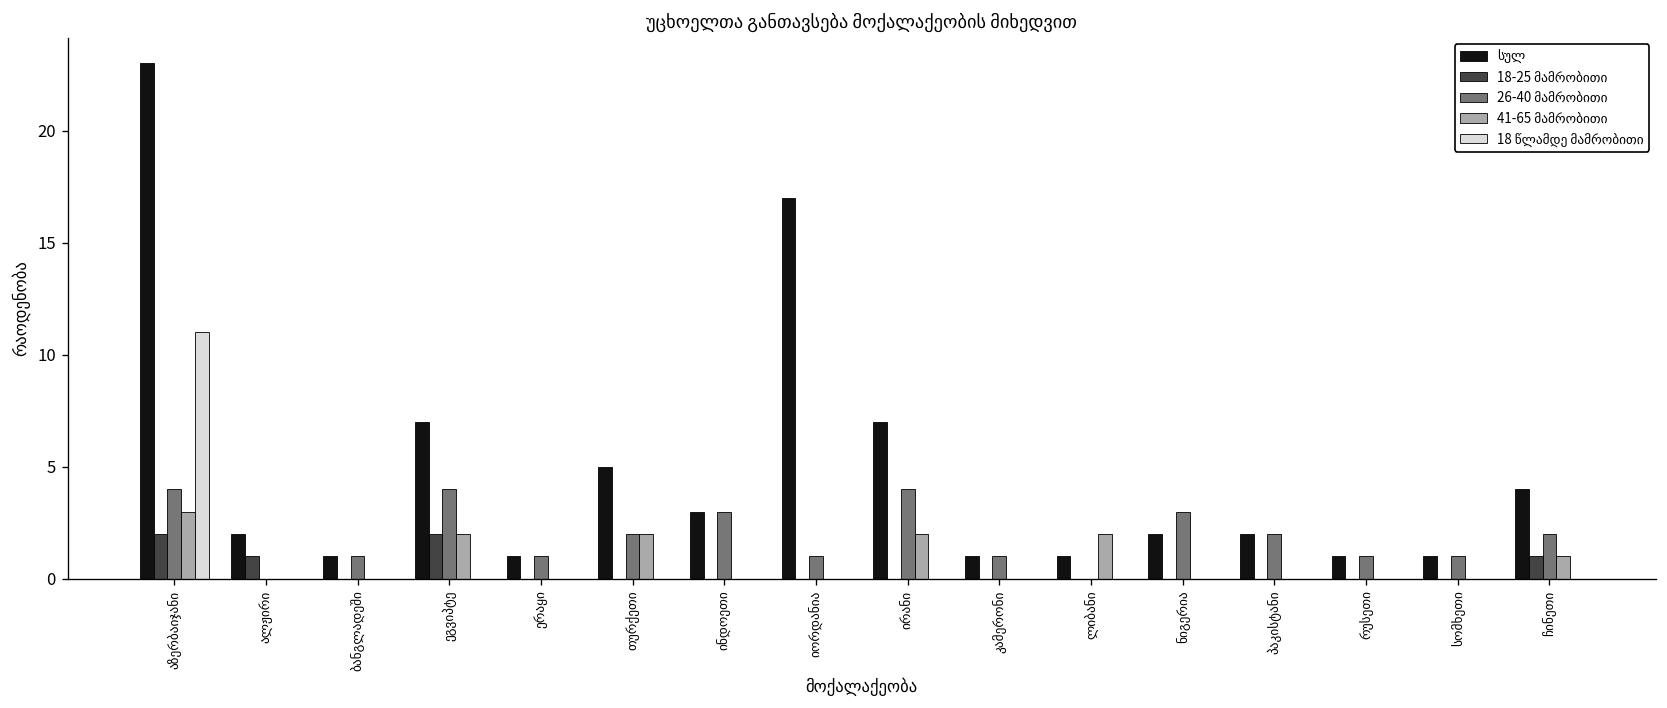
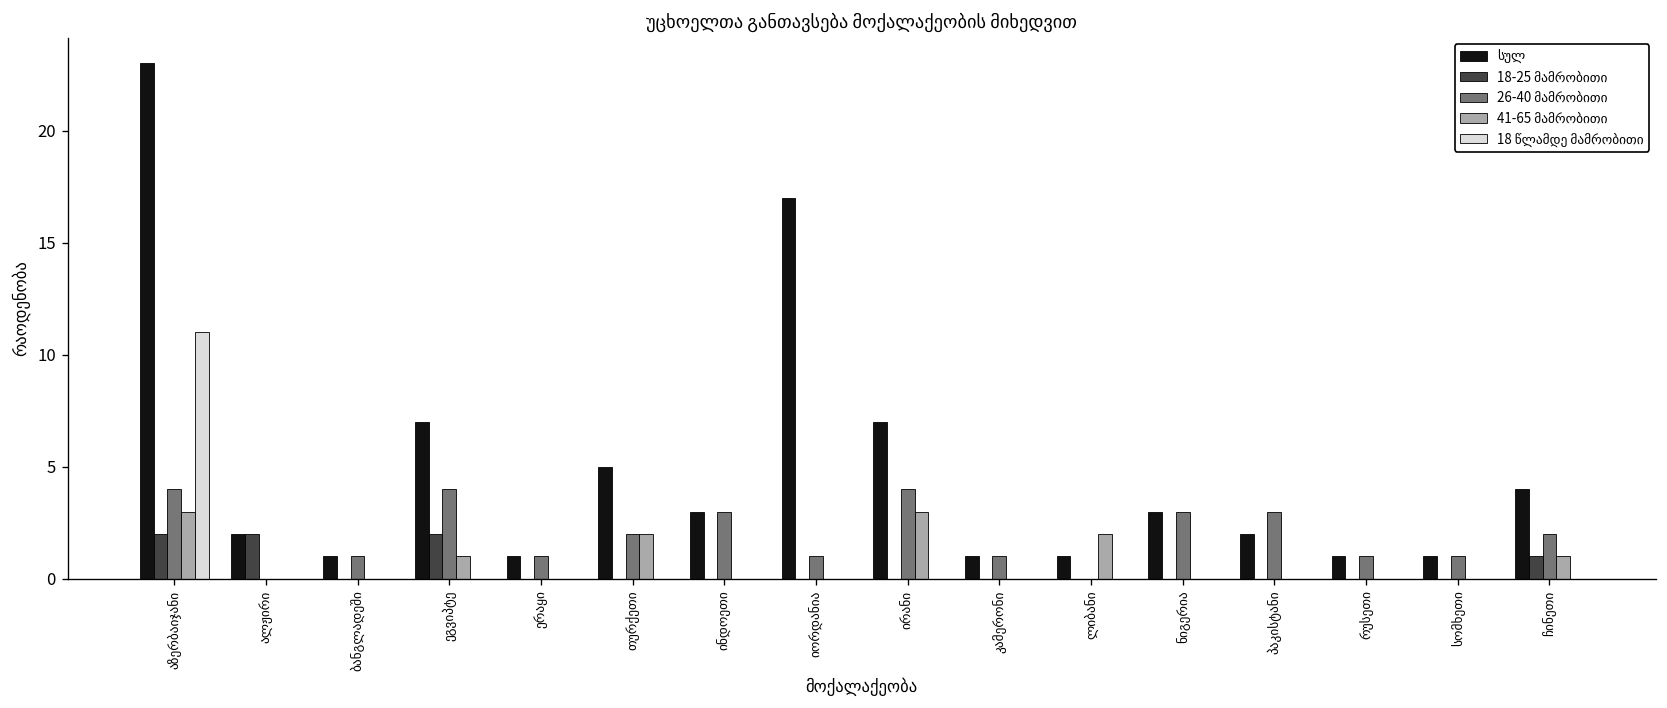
18-25 მამრობითი, ალჟირი: 1 -> 2
41-65 მამრობითი, ეგვიპტე: 2 -> 1
41-65 მამრობითი, ირანი: 2 -> 3
სულ, ნიგერია: 2 -> 3
26-40 მამრობითი, პაკისტანი: 2 -> 3
